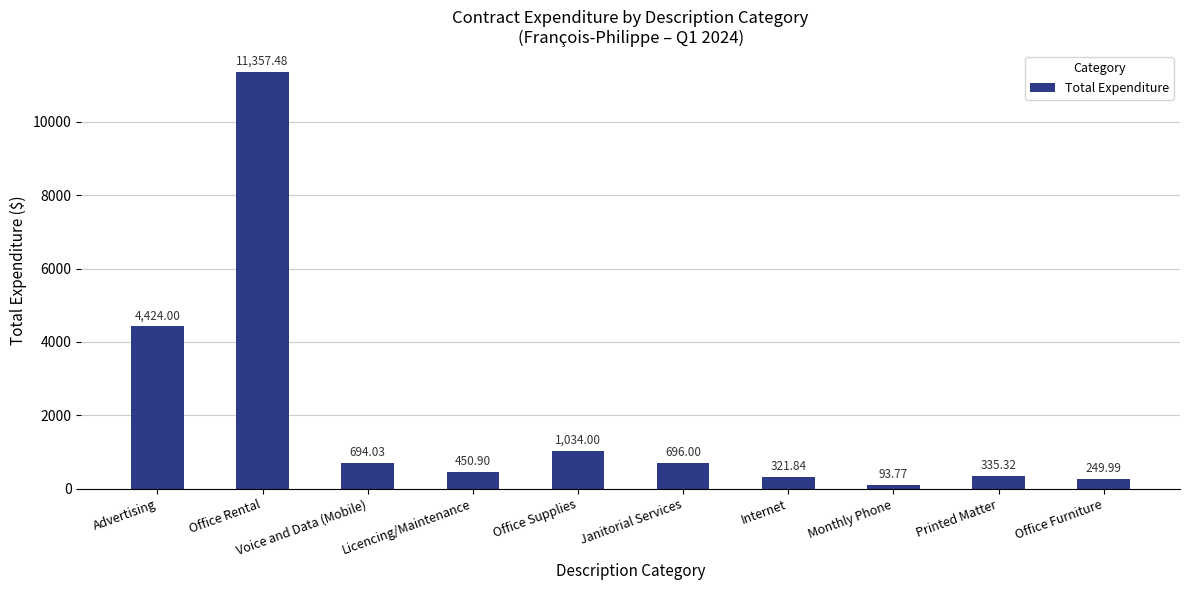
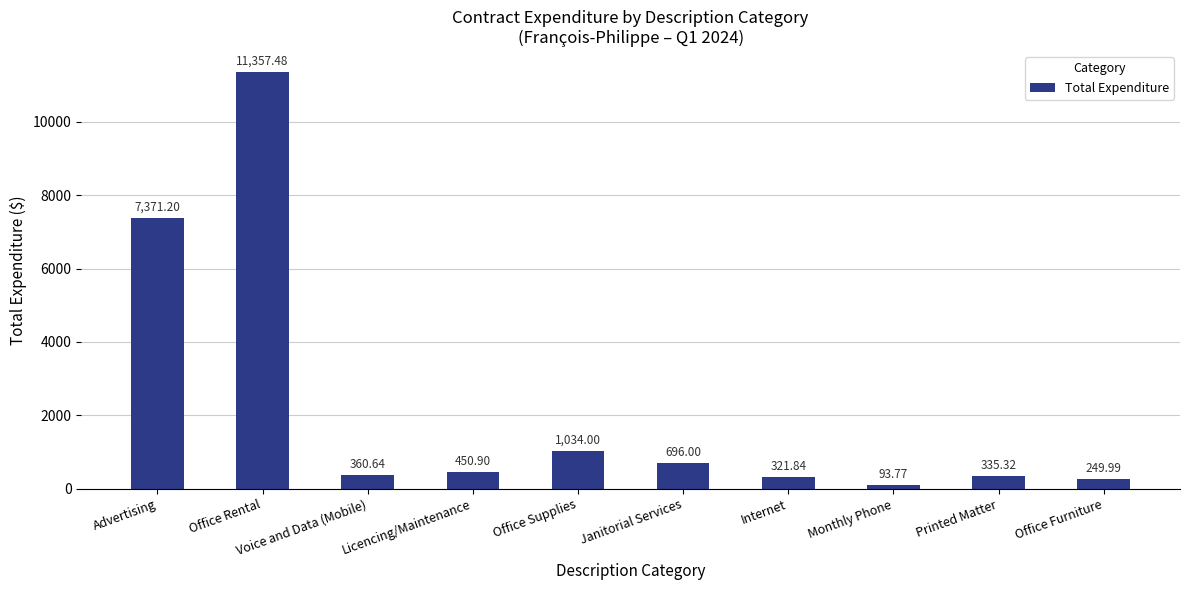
Advertising: 4,424.00 -> 7,371.20
Voice and Data (Mobile): 694.03 -> 360.64
